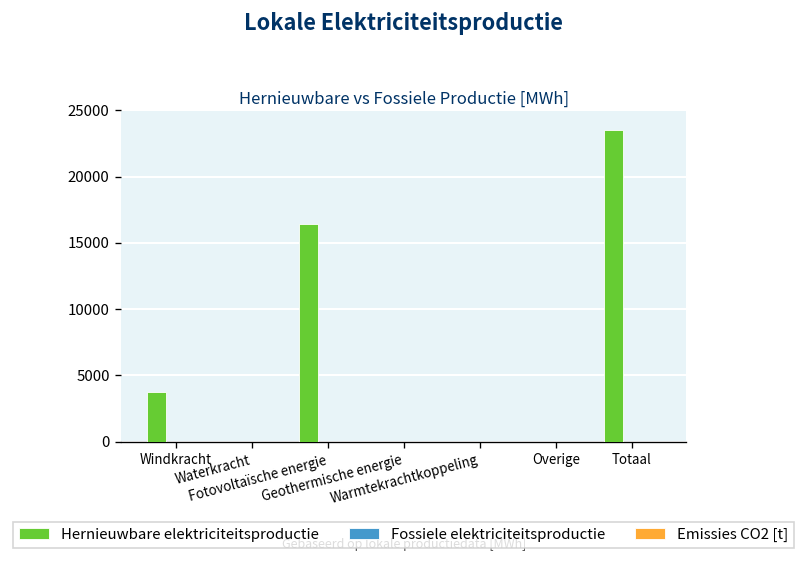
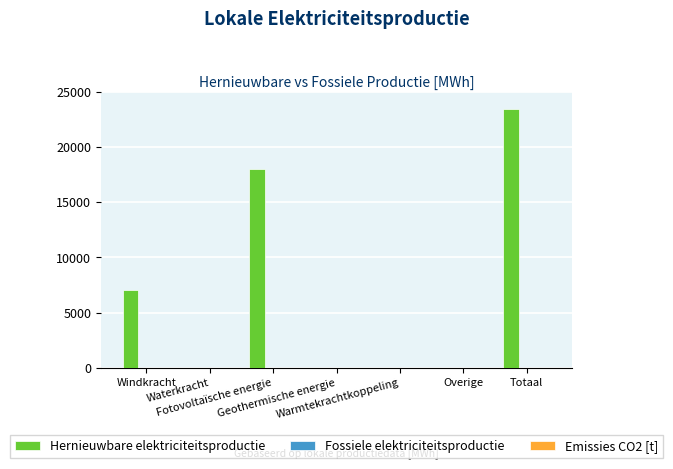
Hernieuwbare elektriciteitsproductie, Windkracht: 3700 -> 7100
Hernieuwbare elektriciteitsproductie, Fotovoltaïsche energie: 16400 -> 18000
